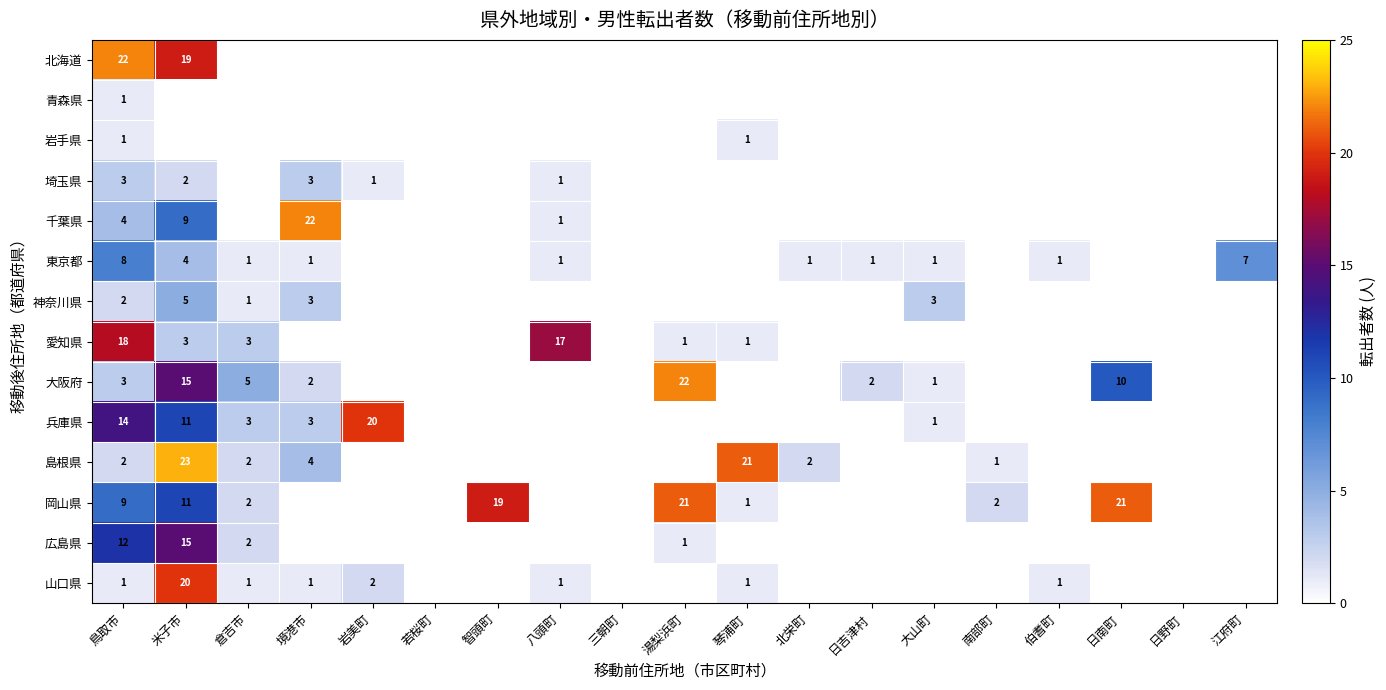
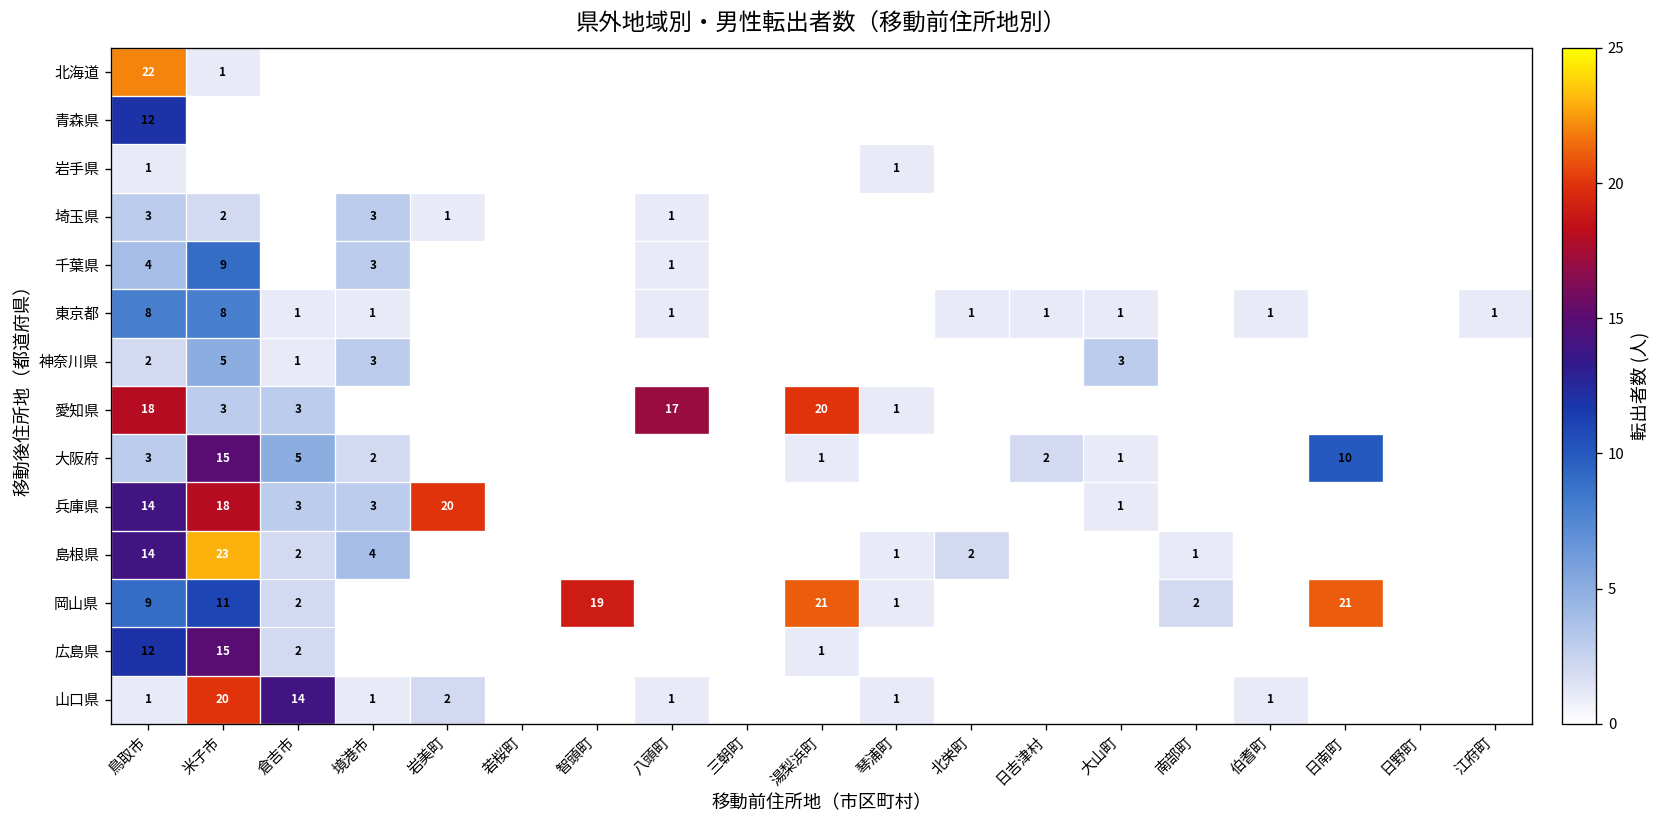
北海道, 米子市: 19 -> 1
青森県, 鳥取市: 1 -> 12
千葉県, 境港市: 22 -> 3
東京都, 米子市: 4 -> 8
東京都, 江府町: 7 -> 1
愛知県, 湯梨浜町: 1 -> 20
大阪府, 湯梨浜町: 22 -> 1
兵庫県, 米子市: 11 -> 18
島根県, 鳥取市: 2 -> 14
島根県, 琴浦町: 21 -> 1
山口県, 倉吉市: 1 -> 14
